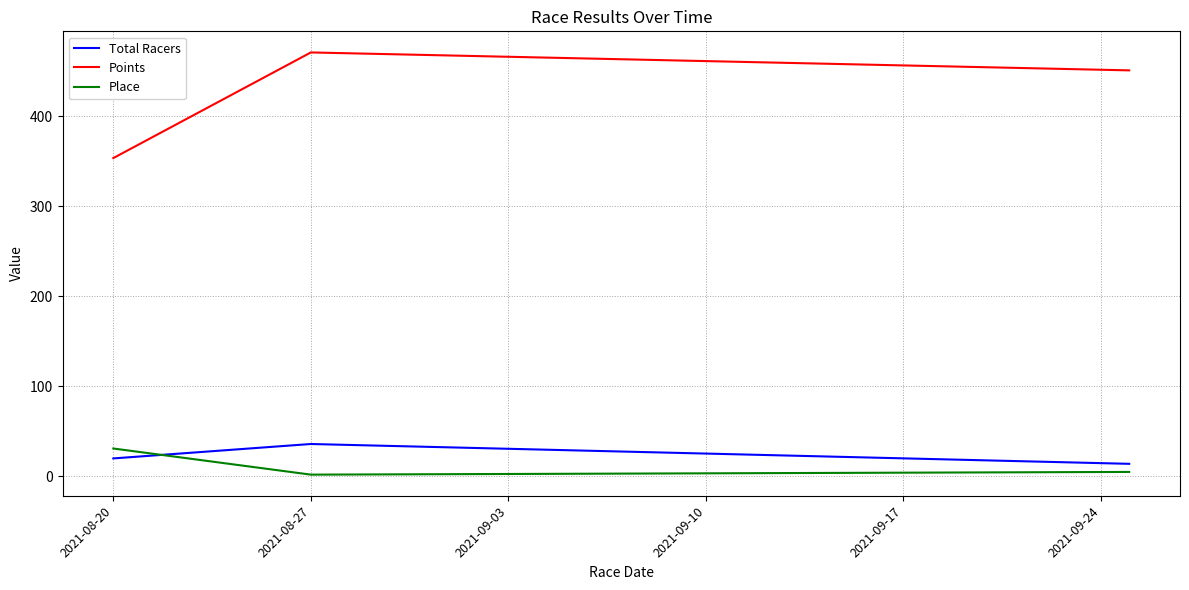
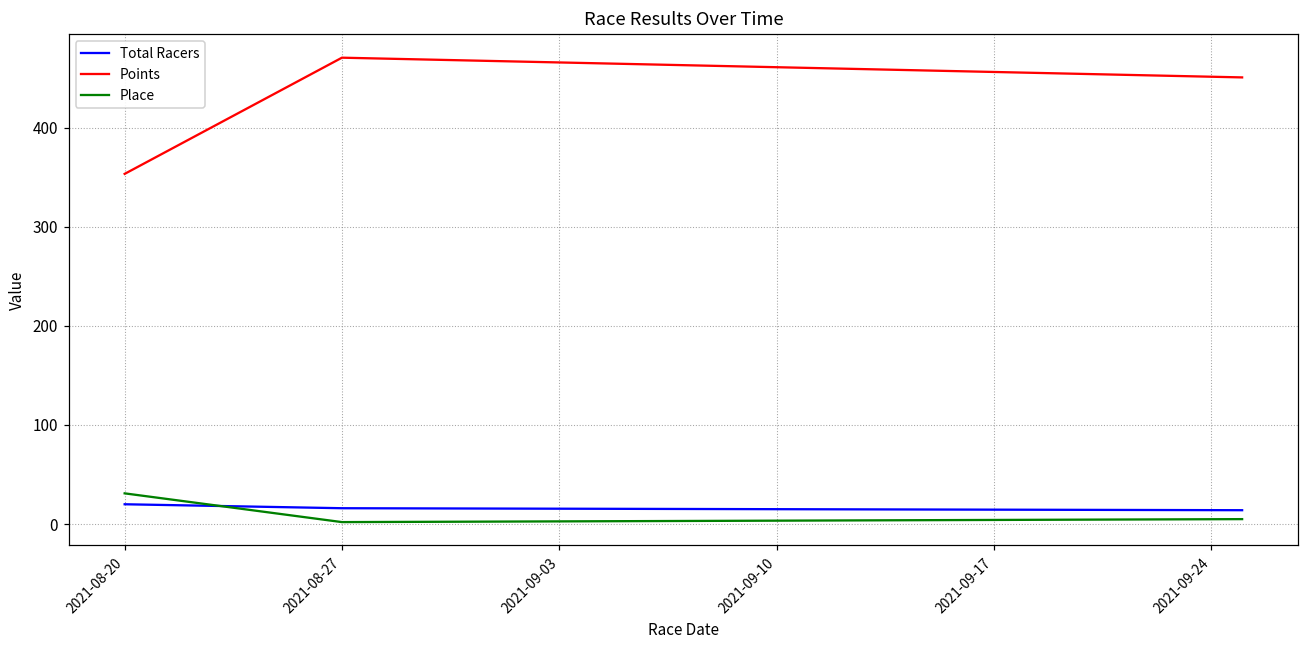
Total Racers, 2021-08-27: 40 -> 20
